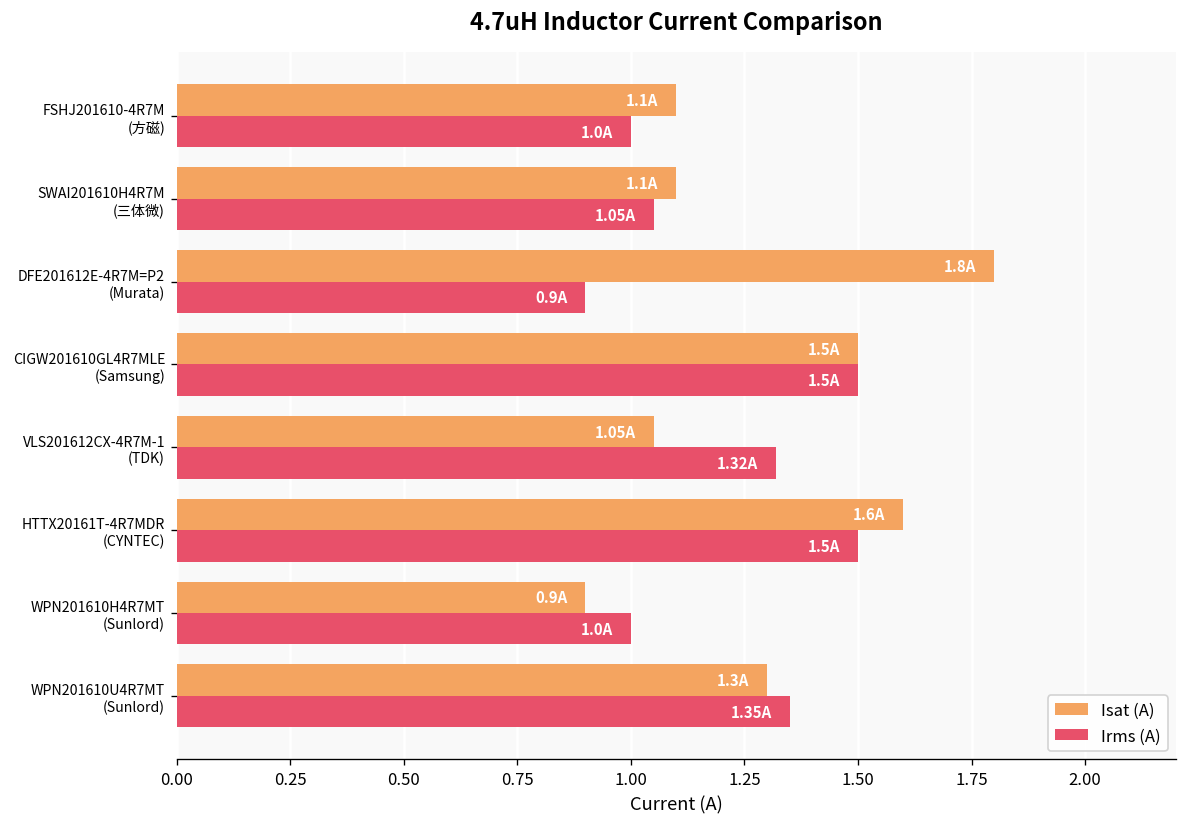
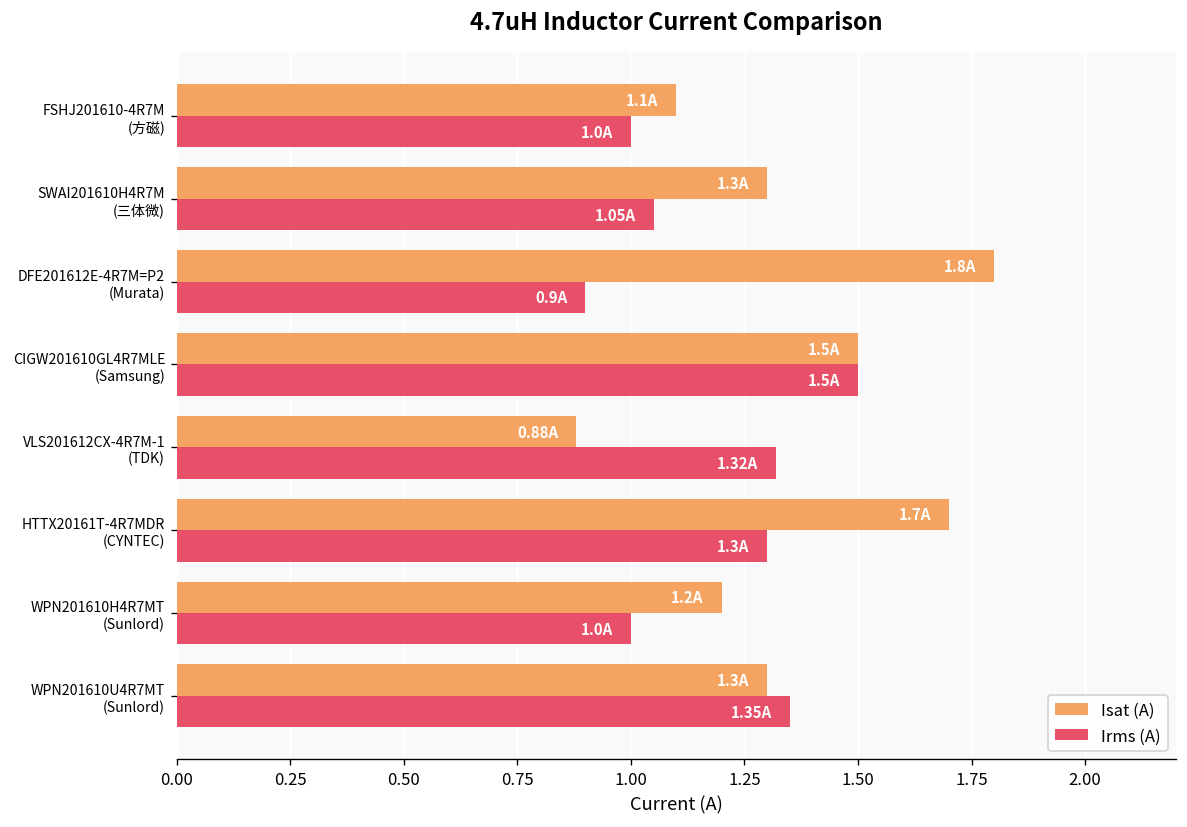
Isat (A), SWAI201610H4R7M (三体微): 1.1A -> 1.3A
Isat (A), VLS201612CX-4R7M-1 (TDK): 1.05A -> 0.88A
Isat (A), HTTX20161T-4R7MDR (CYNTEC): 1.6A -> 1.7A
Irms (A), HTTX20161T-4R7MDR (CYNTEC): 1.5A -> 1.3A
Isat (A), WPN201610H4R7MT (Sunlord): 0.9A -> 1.2A
